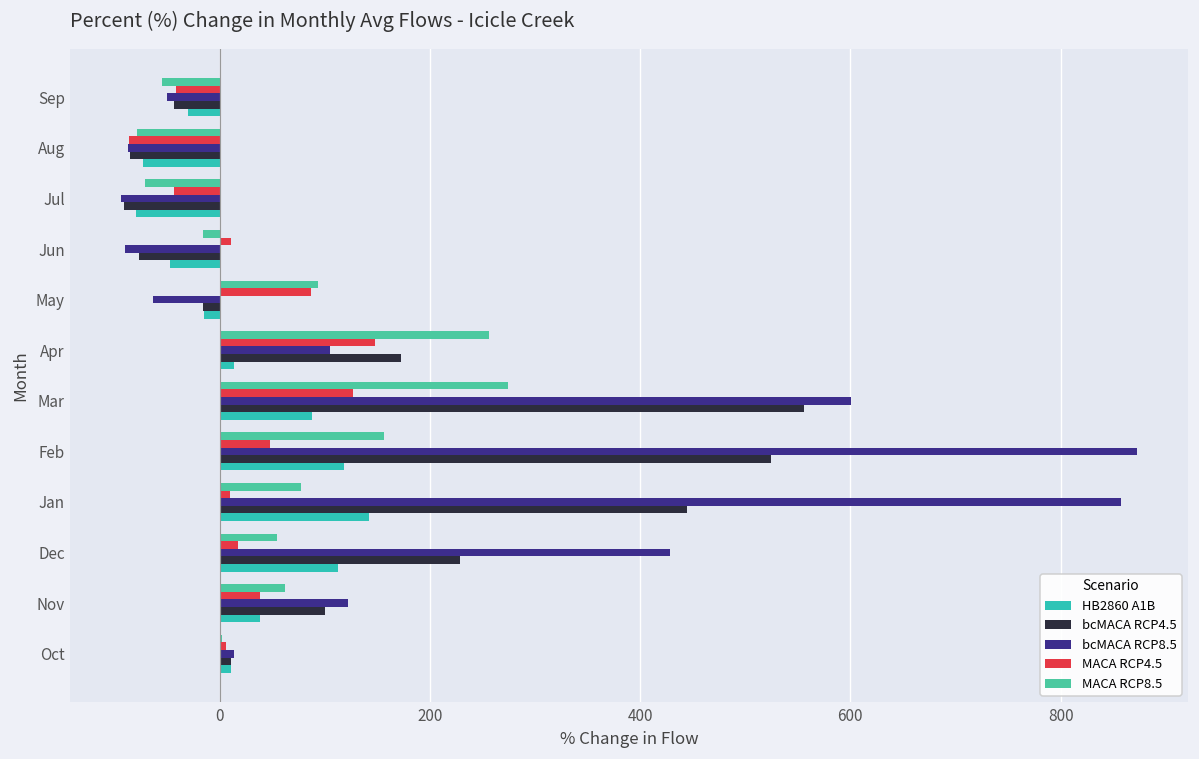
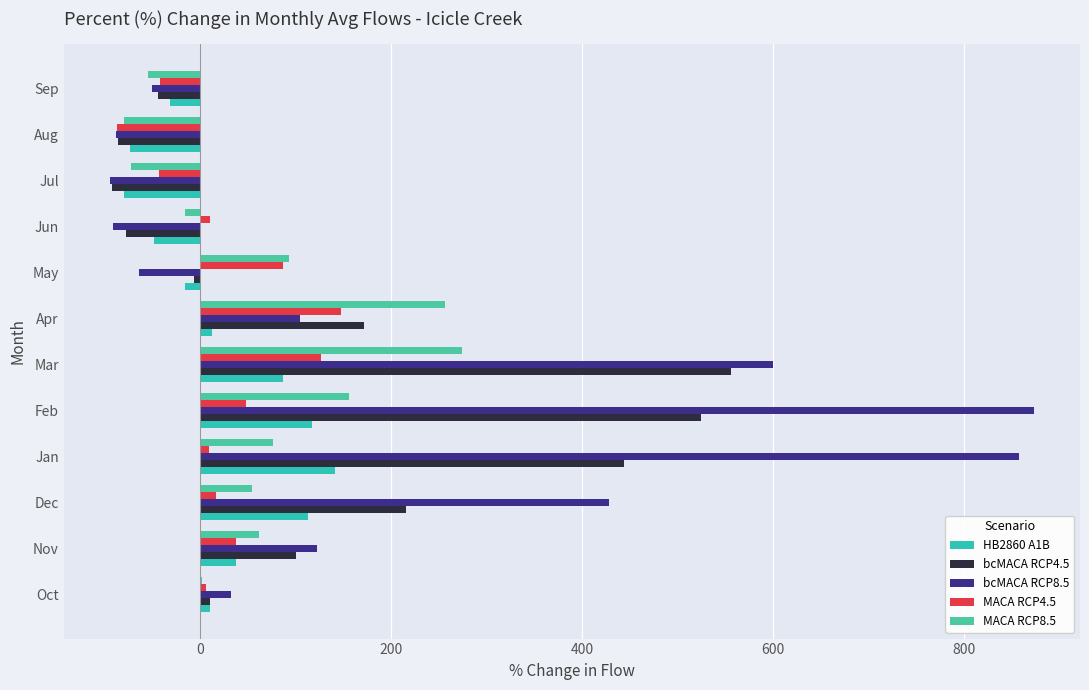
bcMACA RCP4.5, May: -20 -> -10
bcMACA RCP4.5, Dec: 230 -> 220
bcMACA RCP8.5, Oct: 10 -> 30
